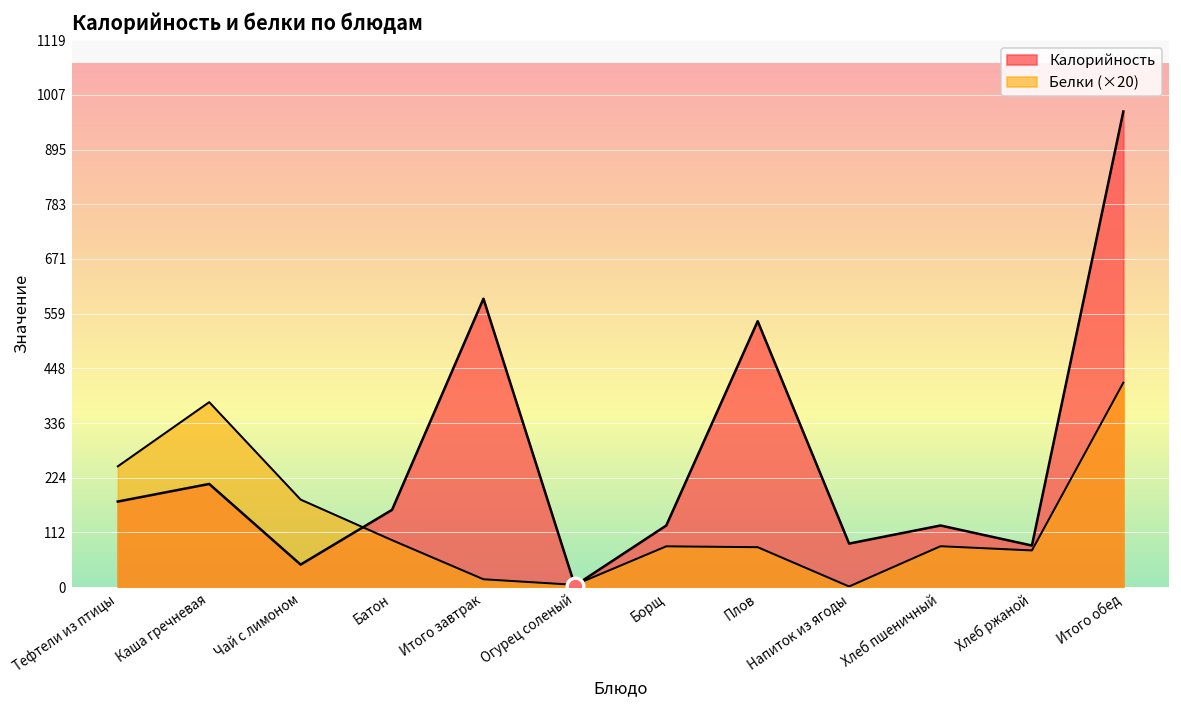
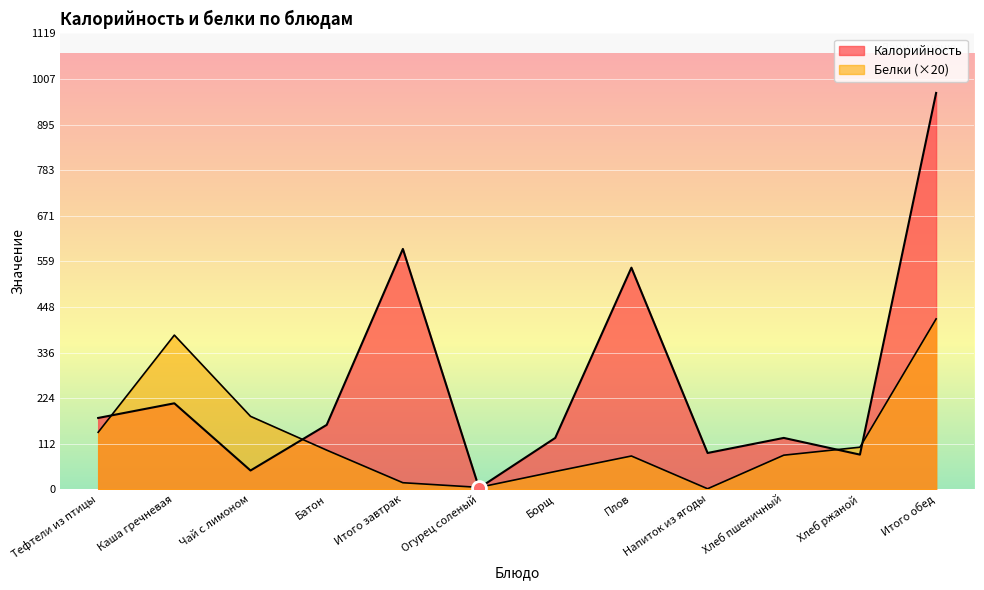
Белки (×20), Тефтели из птицы: 250 -> 140
Белки (×20), Борщ: 80 -> 40
Белки (×20), Хлеб ржаной: 80 -> 100
